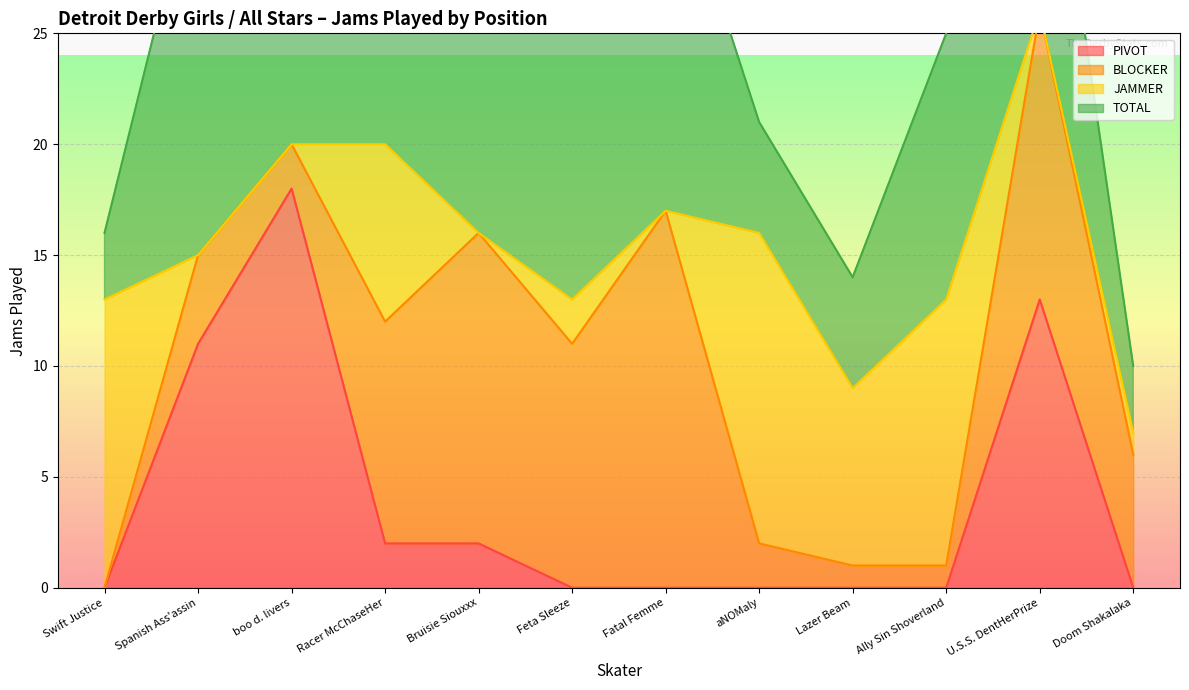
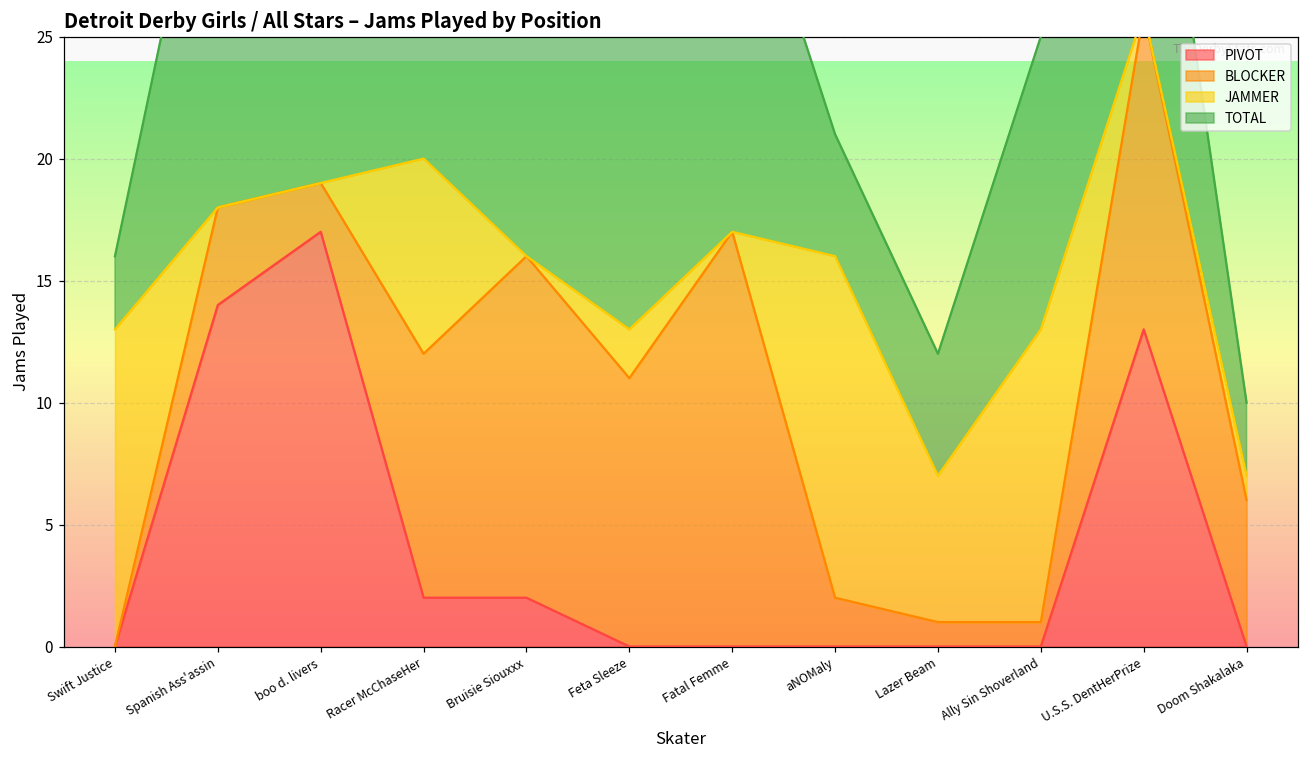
PIVOT, Spanish Ass'assin: 11 -> 14
PIVOT, boo d. livers: 18 -> 17
JAMMER, Lazer Beam: 8 -> 6
